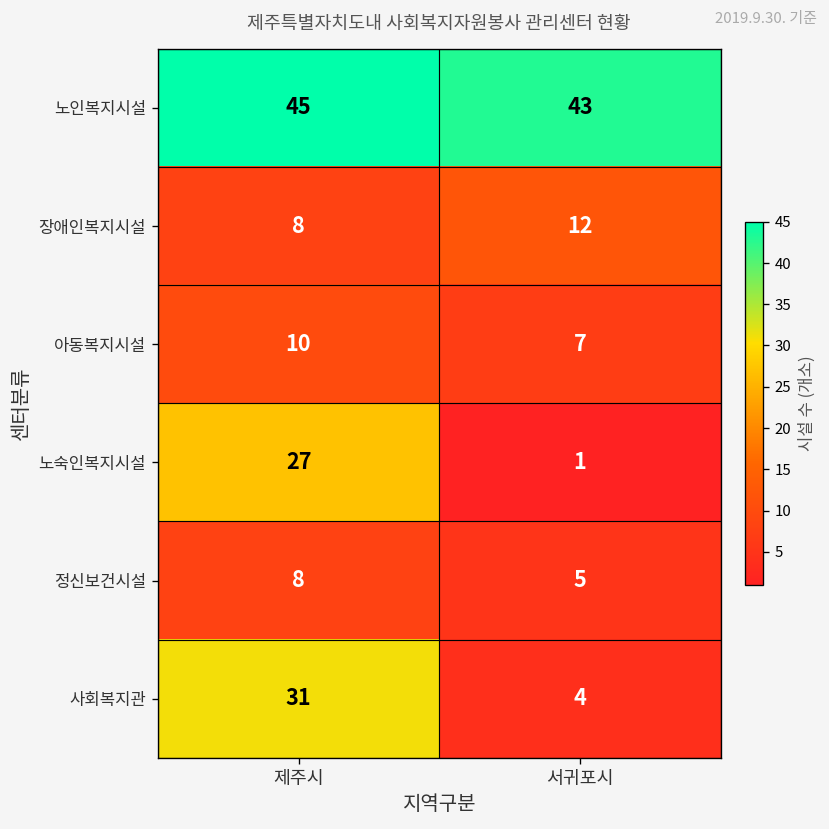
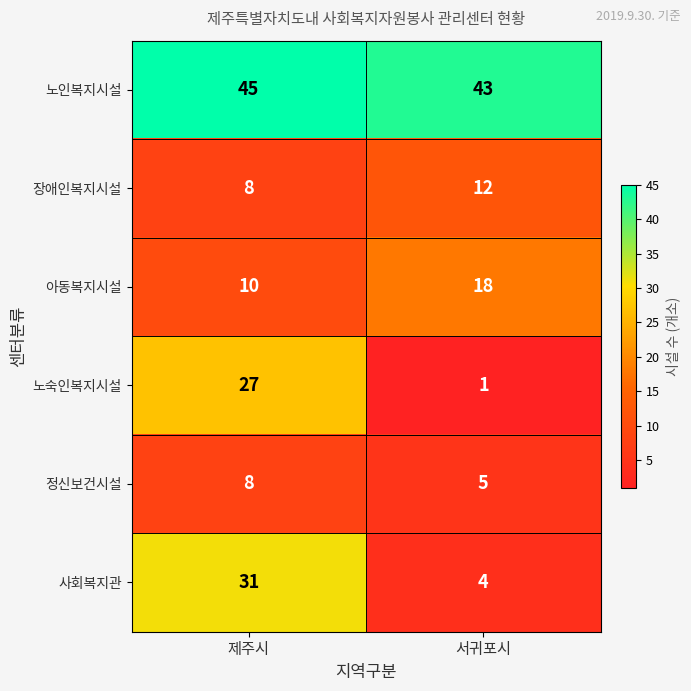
아동복지시설, 서귀포시: 7 -> 18
